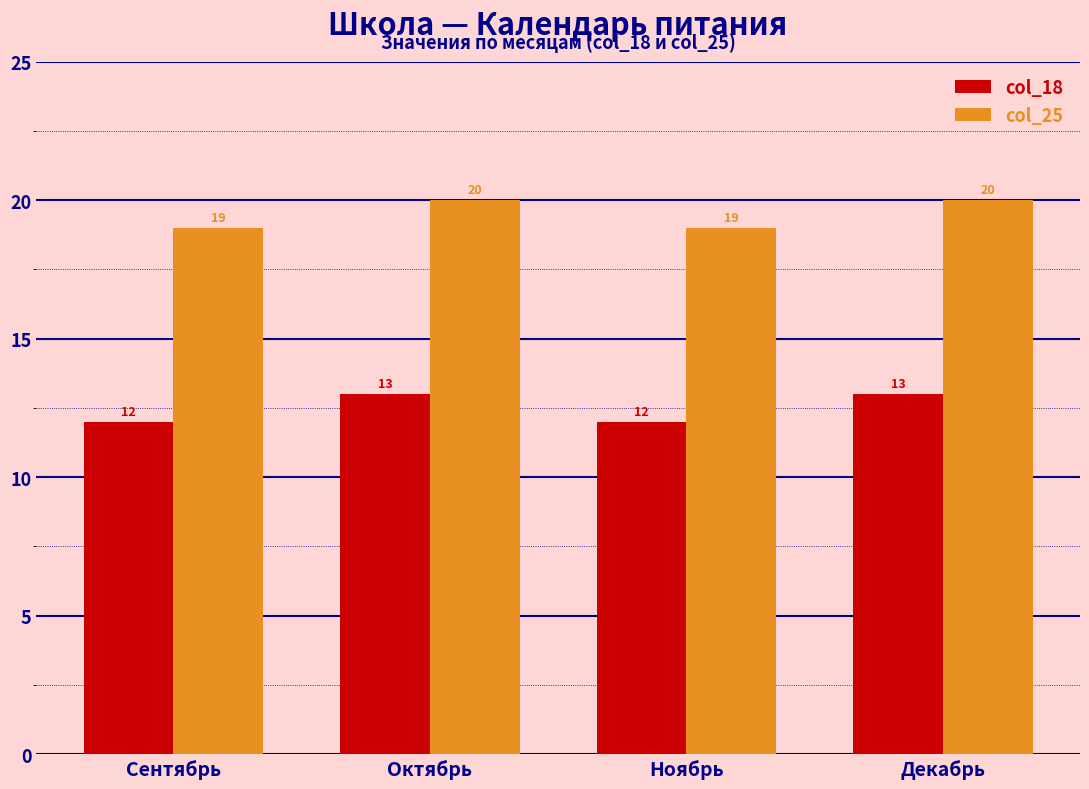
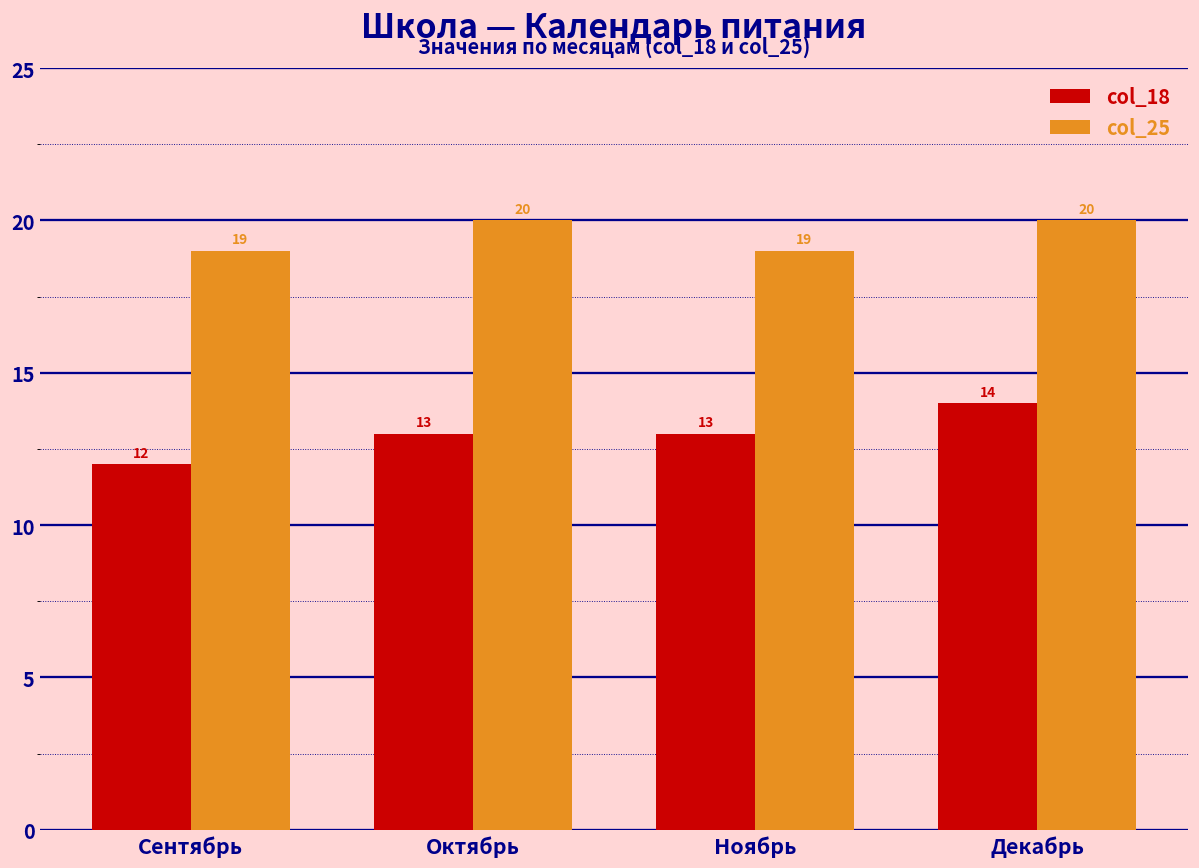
col_18, Ноябрь: 12 -> 13
col_18, Декабрь: 13 -> 14
